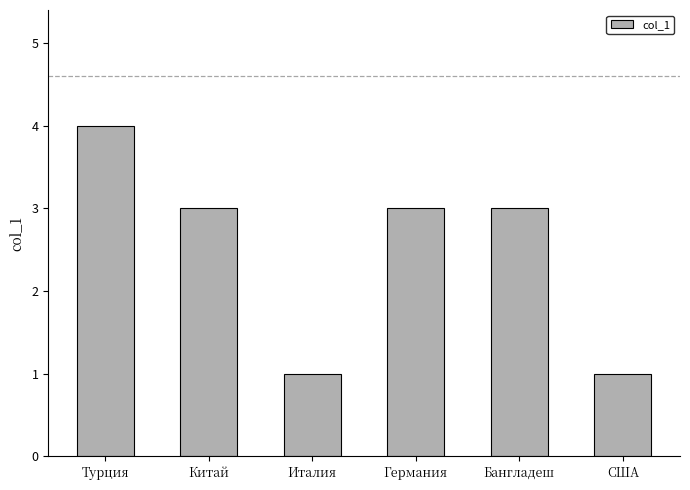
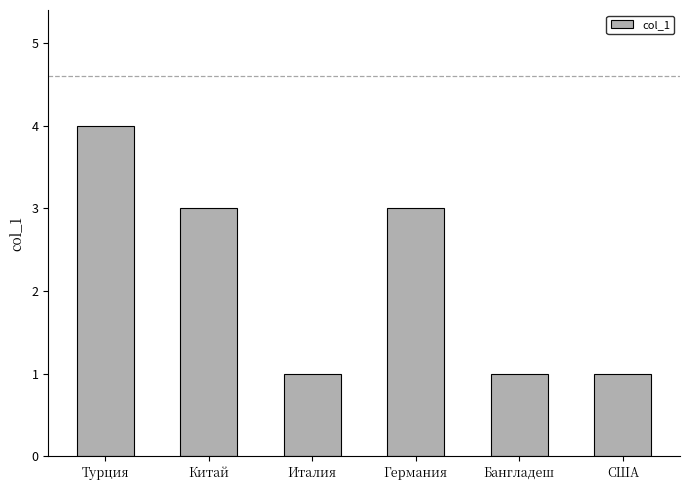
Бангладеш: 3 -> 1
